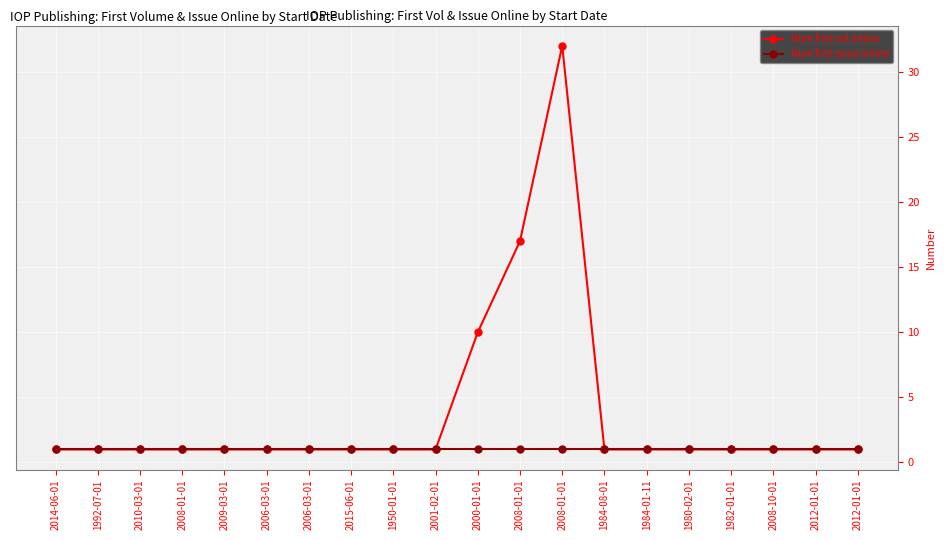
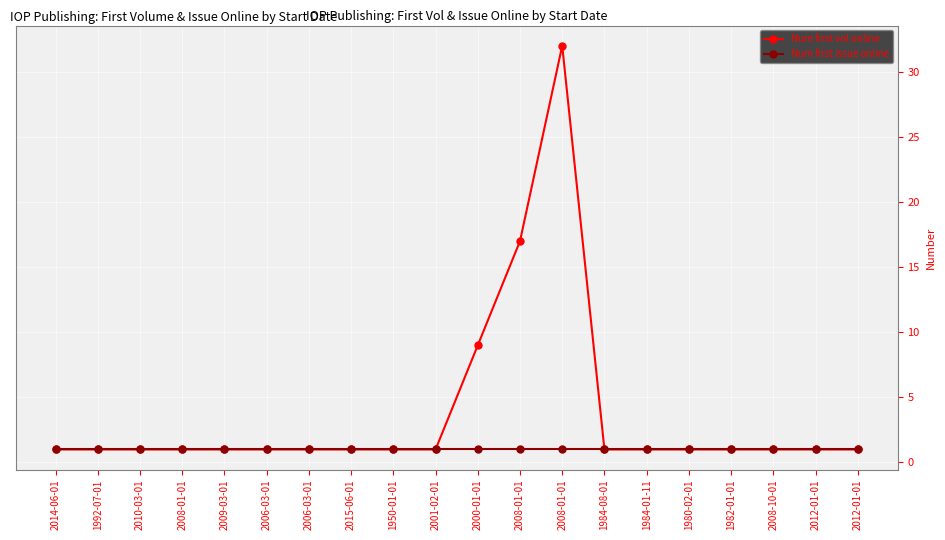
Num first vol online, 2000-01-01: 10 -> 9
